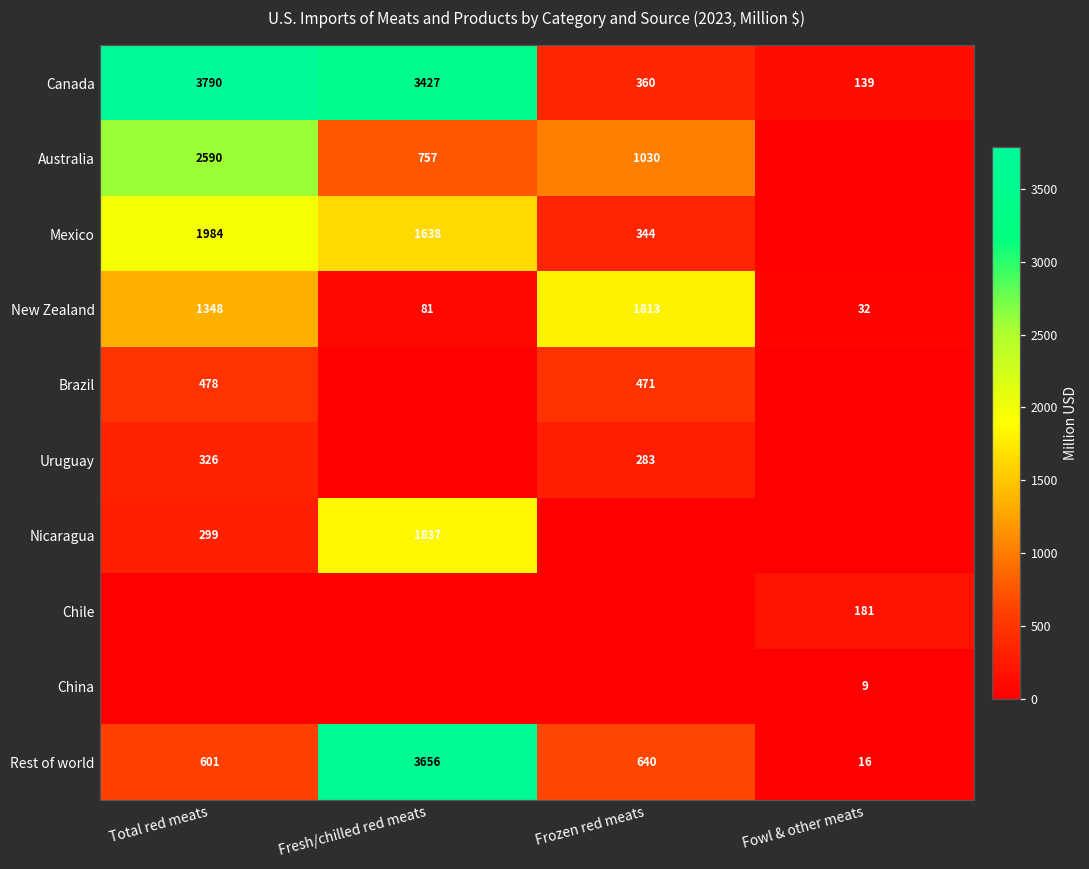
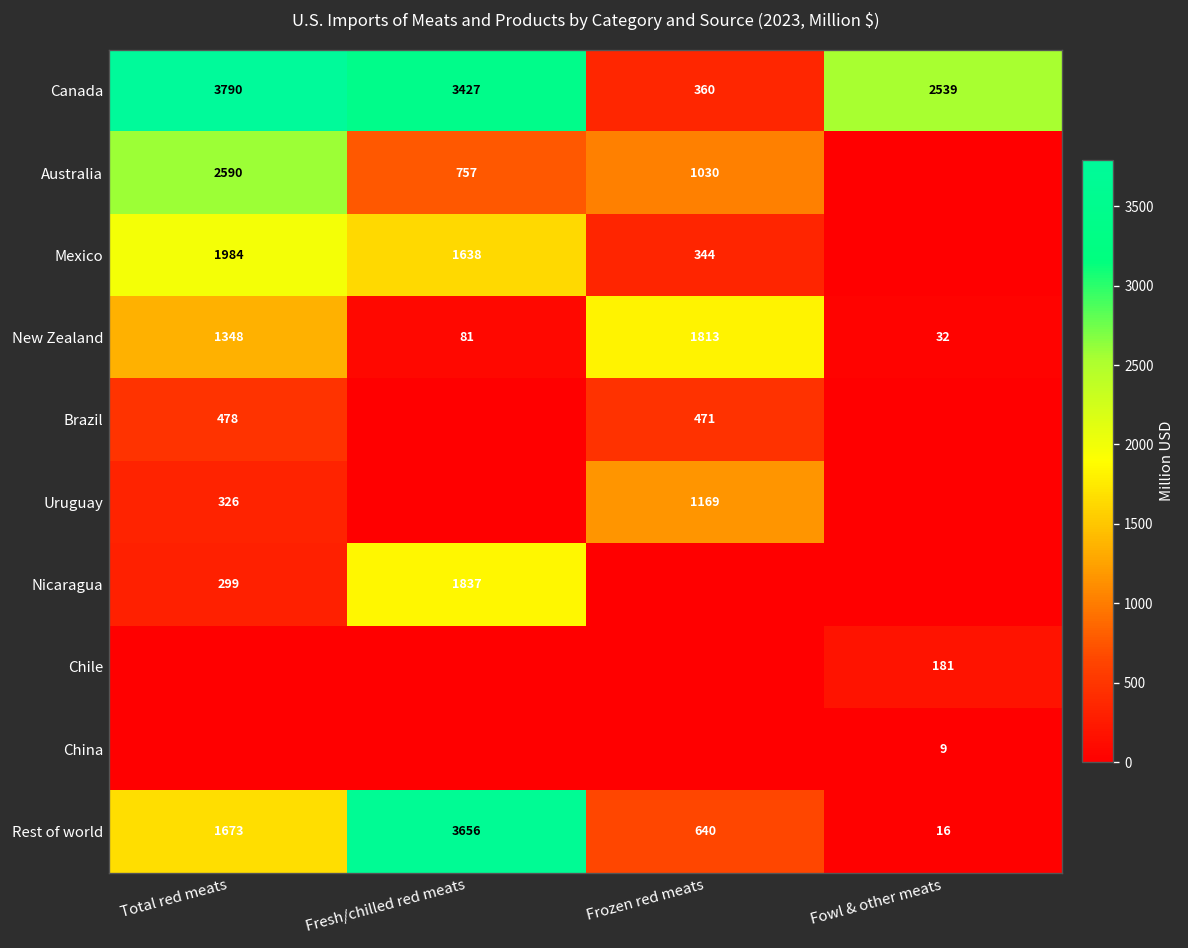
Canada, Fowl & other meats: 139 -> 2539
Uruguay, Frozen red meats: 283 -> 1169
Rest of world, Total red meats: 601 -> 1673
